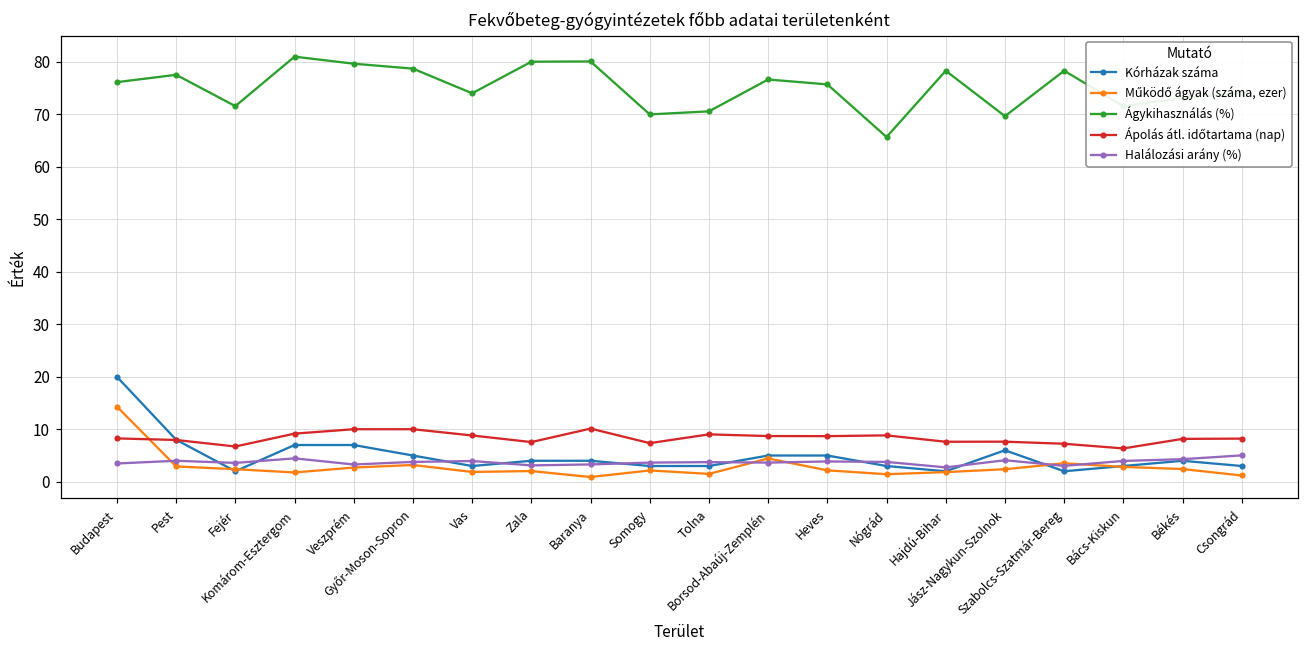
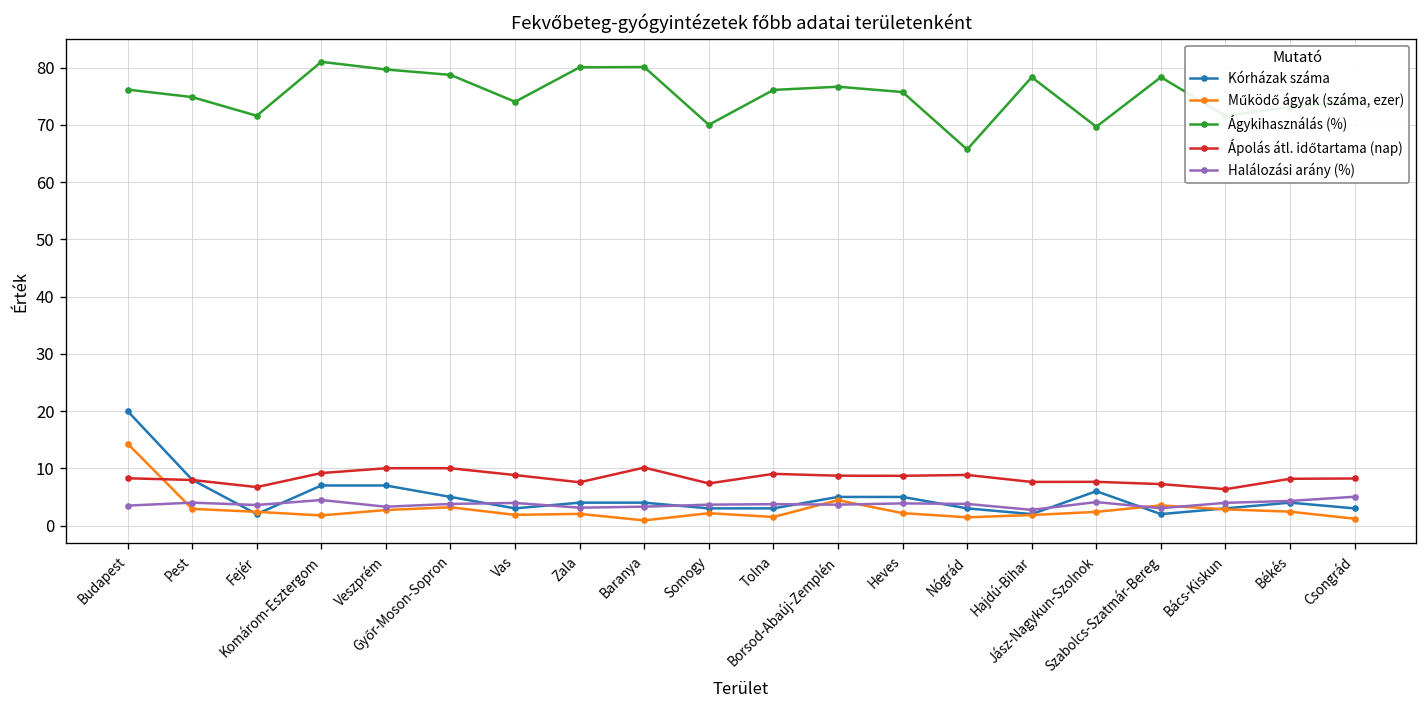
Ágykihasználás (%), Pest: 78 -> 75
Ágykihasználás (%), Tolna: 71 -> 76
